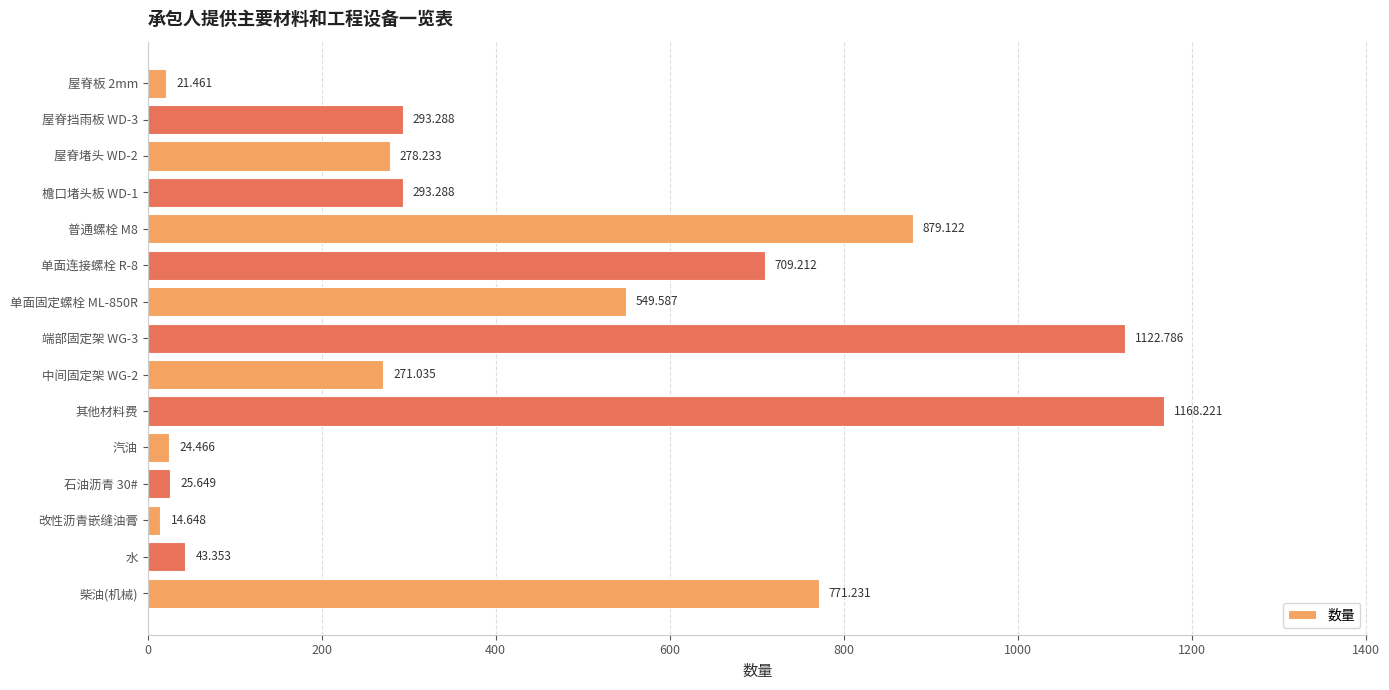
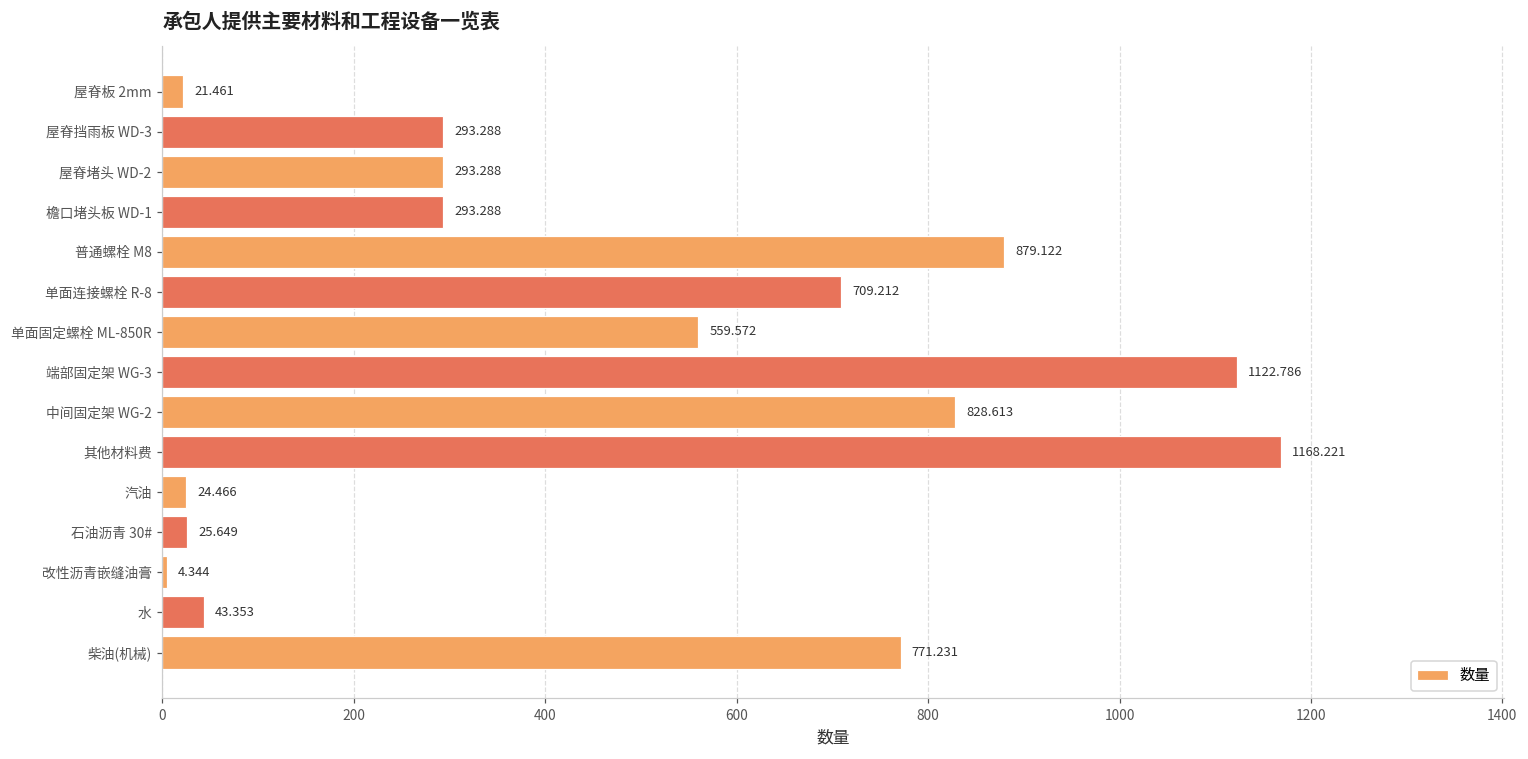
屋脊堵头 WD-2: 278.233 -> 293.288
单面固定螺栓 ML-850R: 549.587 -> 559.572
中间固定架 WG-2: 271.035 -> 828.613
改性沥青嵌缝油膏: 14.648 -> 4.344
